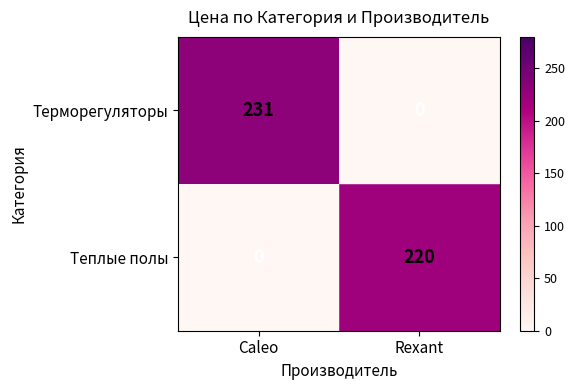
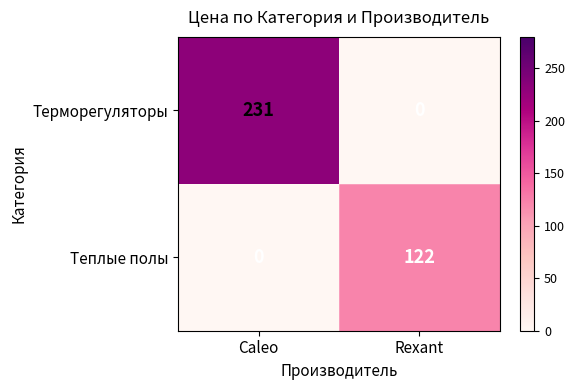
Теплые полы, Rexant: 220 -> 122
